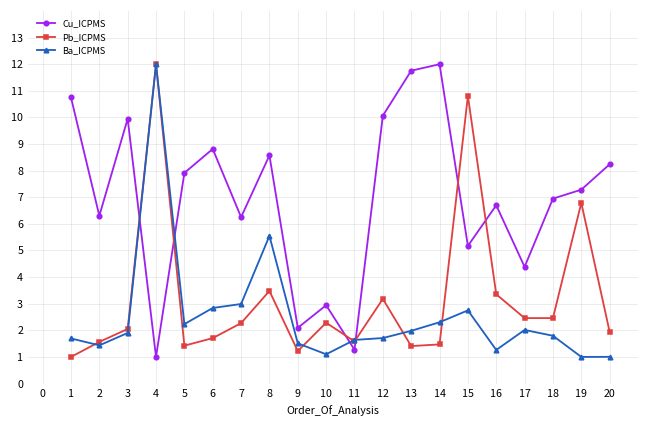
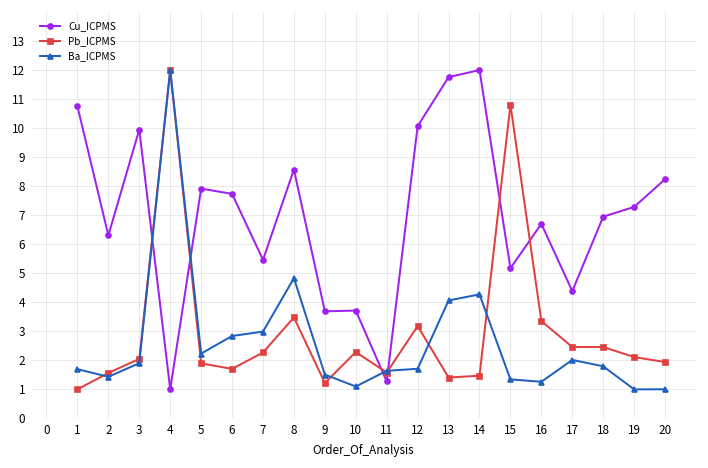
Pb_ICPMS, 5: 1.4 -> 1.9
Cu_ICPMS, 6: 8.8 -> 7.7
Cu_ICPMS, 7: 6.3 -> 5.5
Ba_ICPMS, 8: 5.5 -> 4.8
Cu_ICPMS, 9: 2.1 -> 3.7
Cu_ICPMS, 10: 2.9 -> 3.7
Ba_ICPMS, 13: 2.0 -> 4.1
Ba_ICPMS, 14: 2.3 -> 4.3
Ba_ICPMS, 15: 2.8 -> 1.3
Pb_ICPMS, 19: 6.8 -> 2.1
